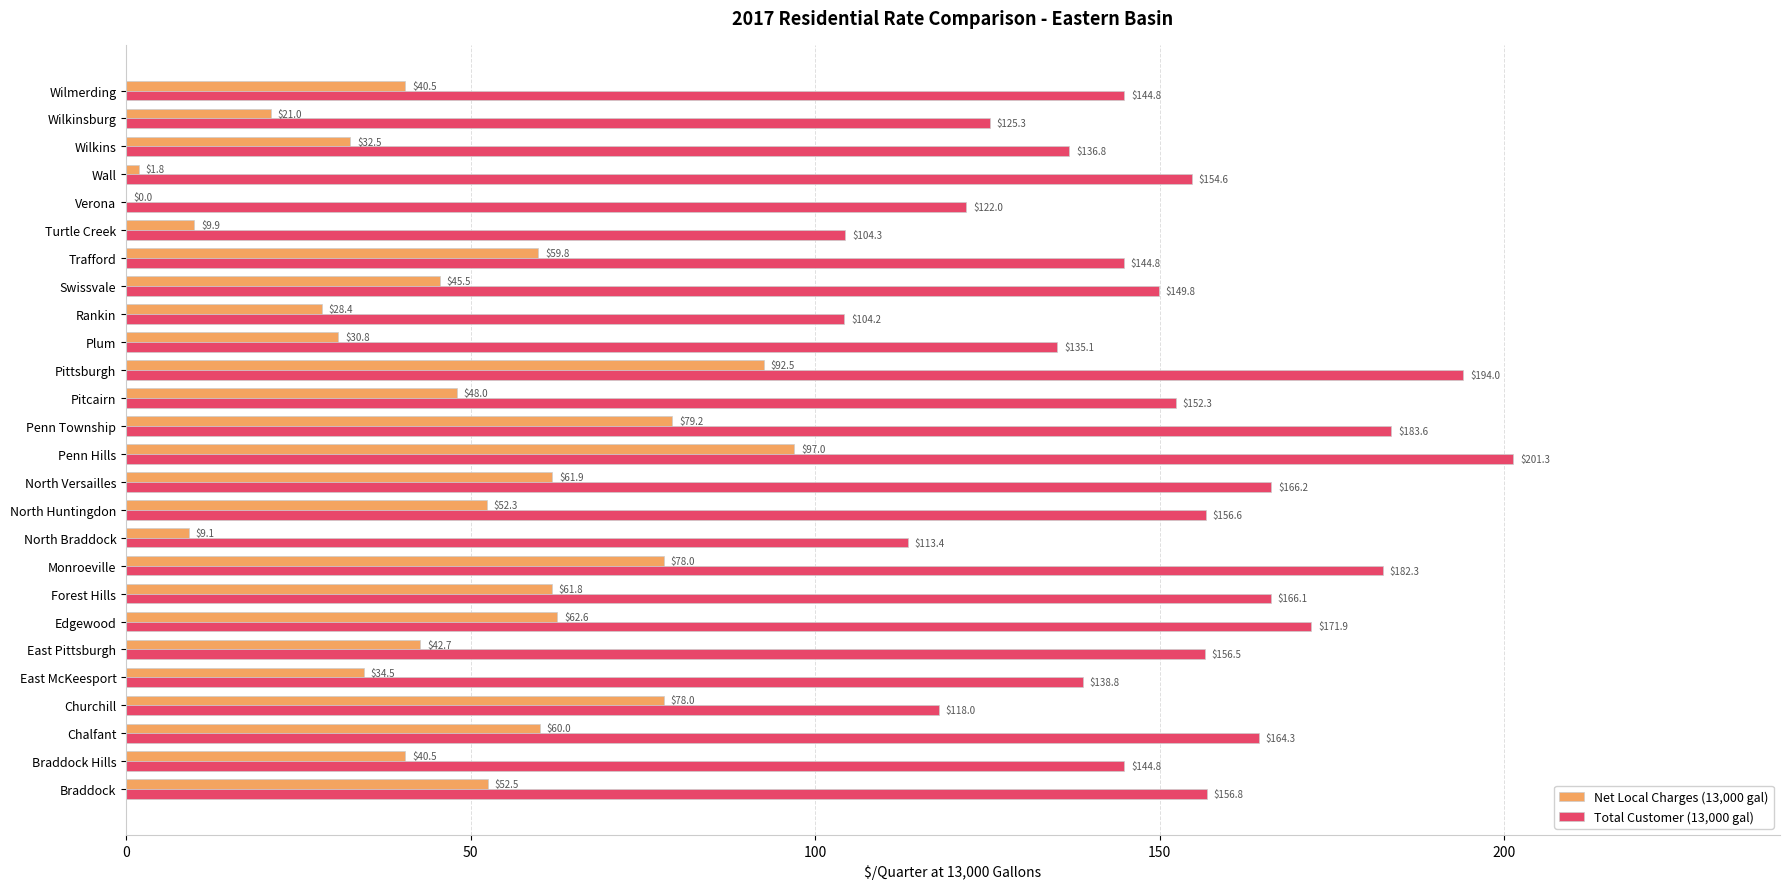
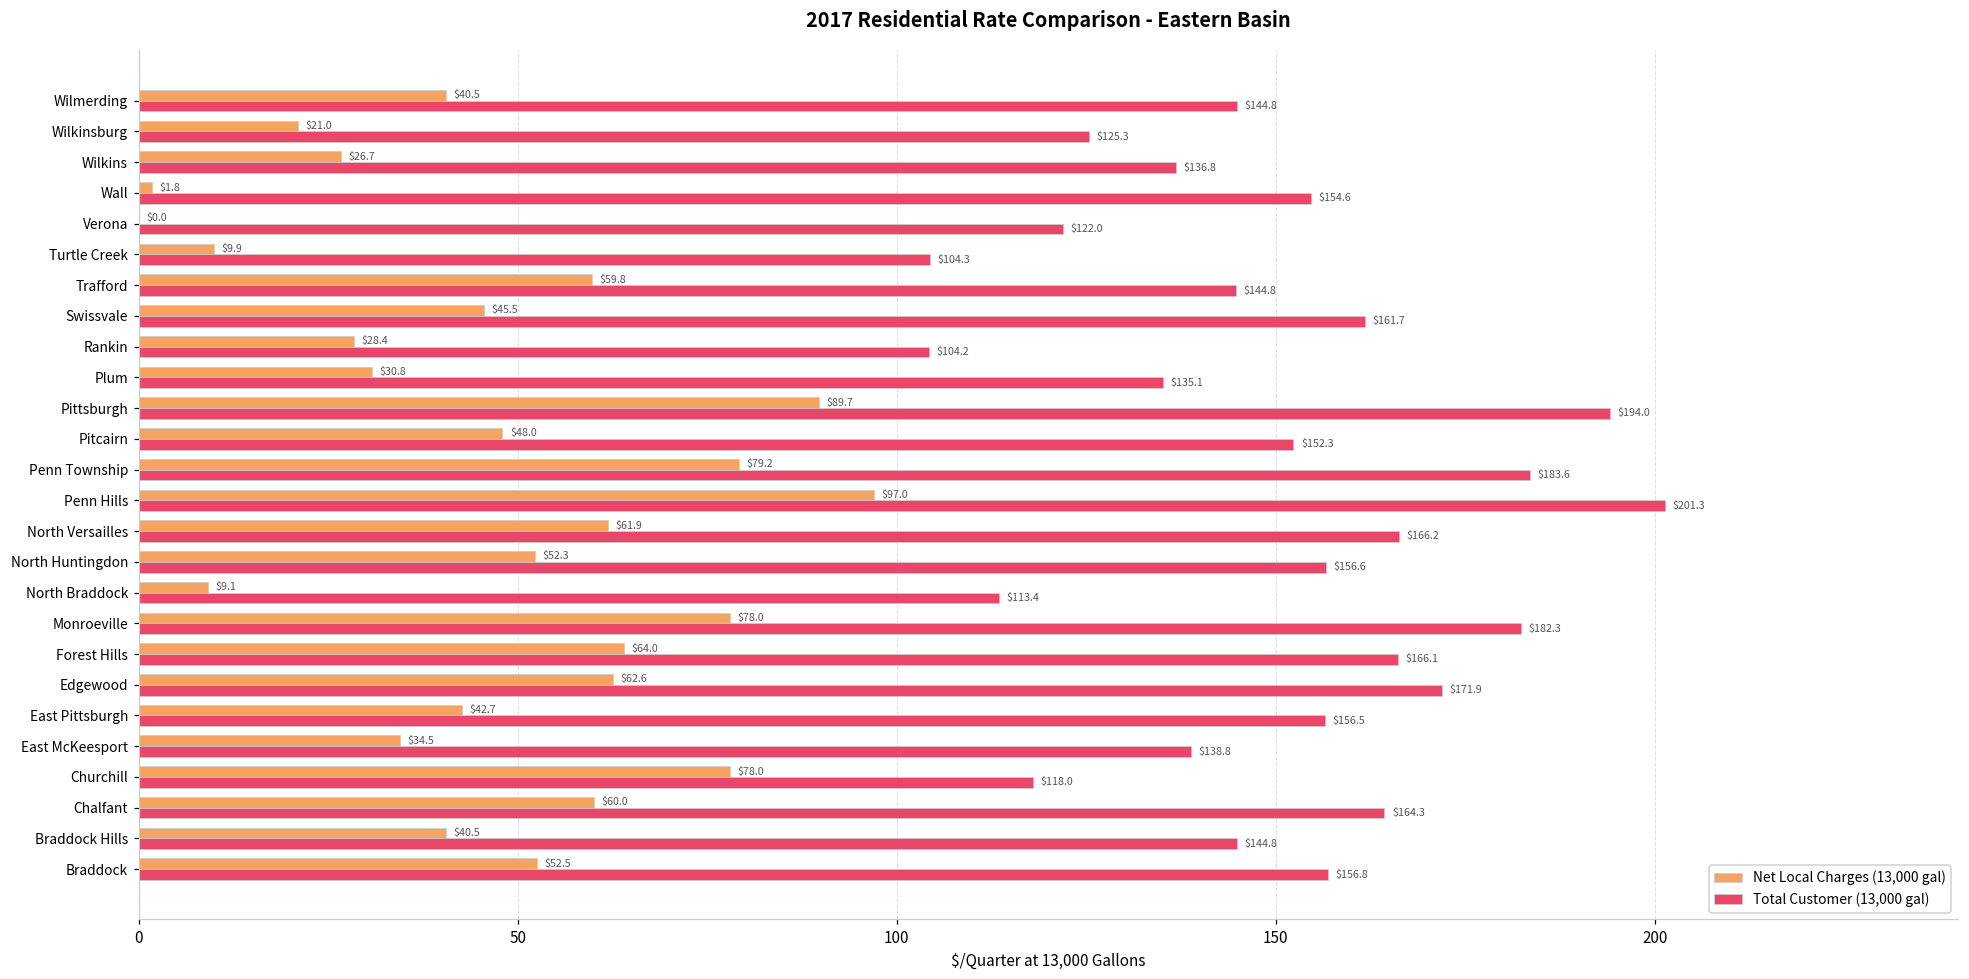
Net Local Charges (13,000 gal), Wilkins: $32.5 -> $26.7
Total Customer (13,000 gal), Swissvale: $149.8 -> $161.7
Net Local Charges (13,000 gal), Pittsburgh: $92.5 -> $89.7
Net Local Charges (13,000 gal), Forest Hills: $61.8 -> $64.0
